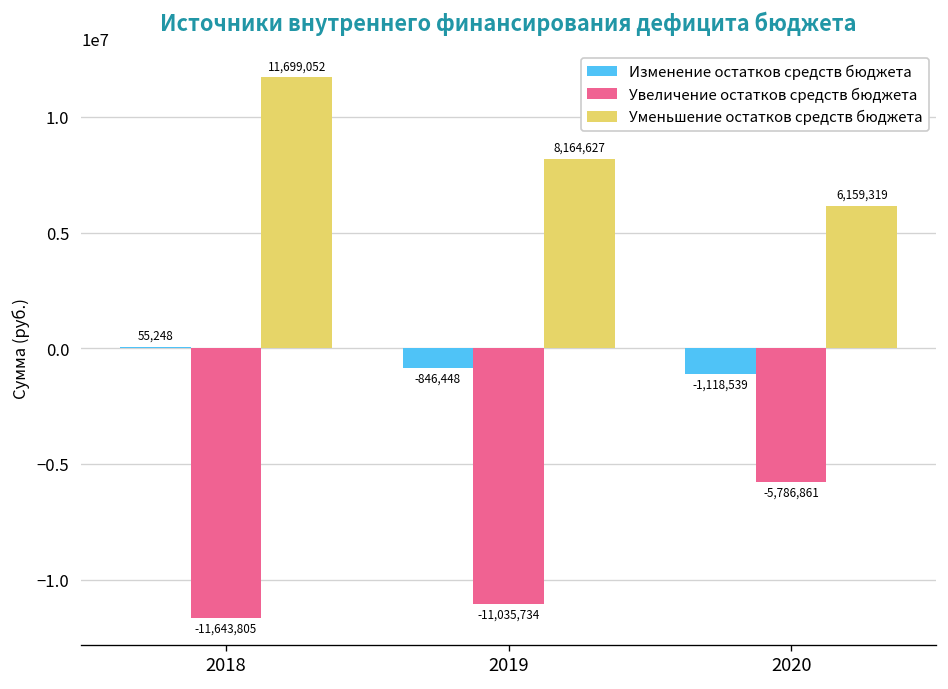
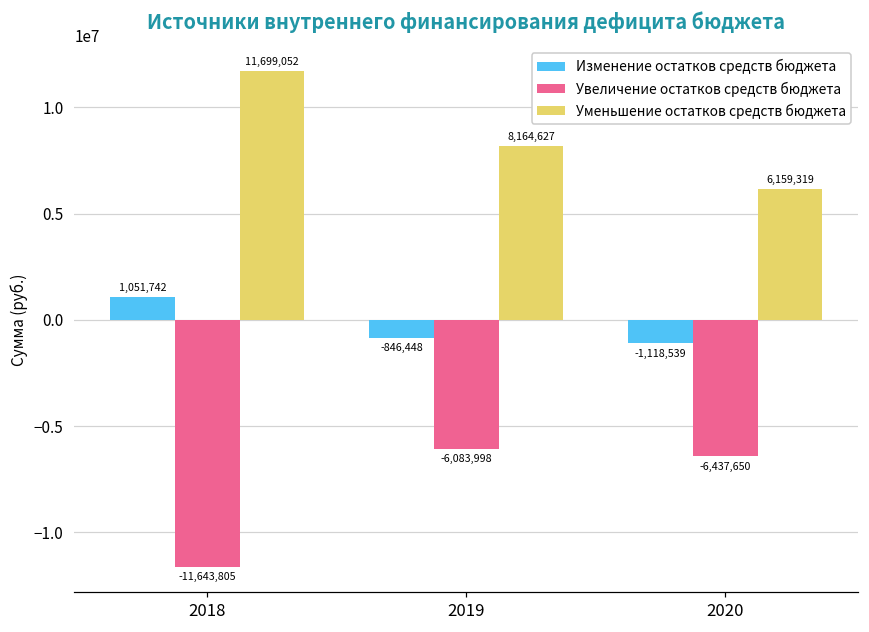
Изменение остатков средств бюджета, 2018: 55,248 -> 1,051,742
Увеличение остатков средств бюджета, 2019: -11,035,734 -> -6,083,998
Увеличение остатков средств бюджета, 2020: -5,786,861 -> -6,437,650
